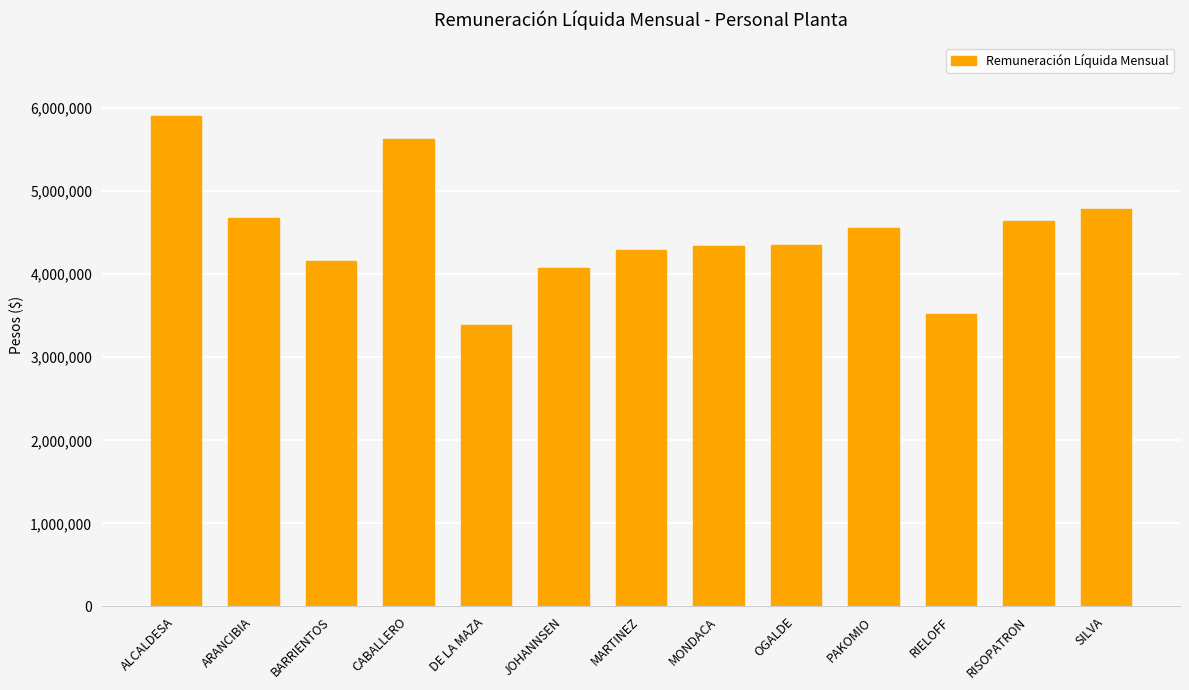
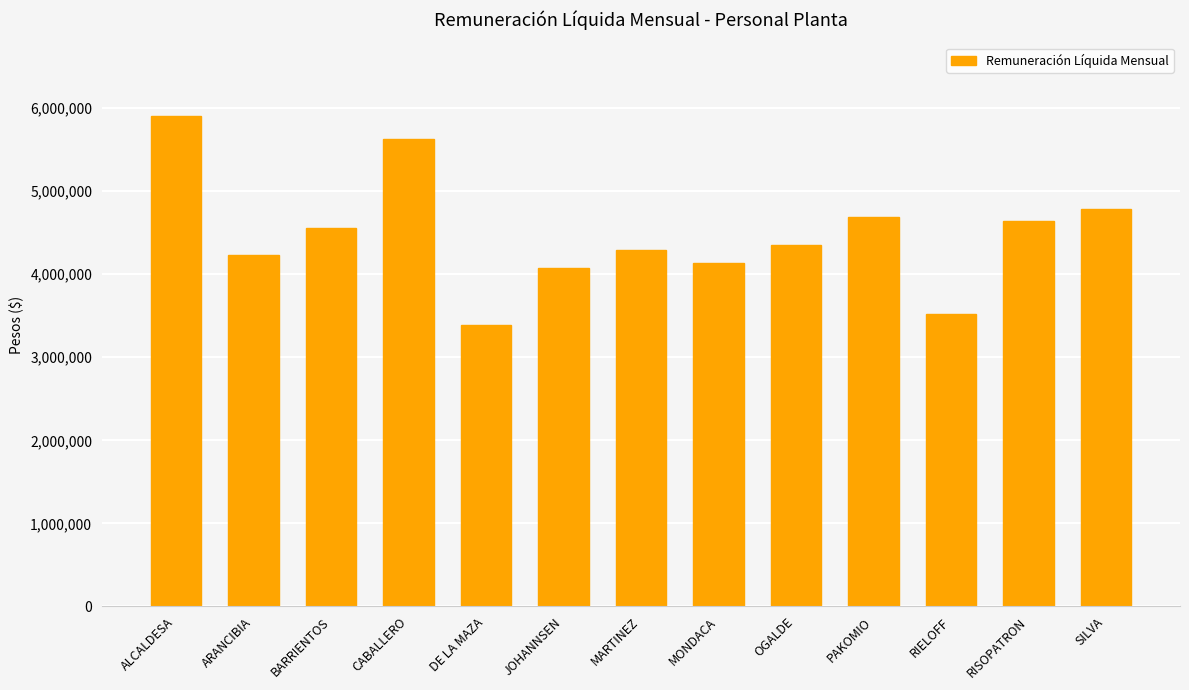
ARANCIBIA: 4,700,000 -> 4,200,000
BARRIENTOS: 4,200,000 -> 4,600,000
MONDACA: 4,300,000 -> 4,100,000
PAKOMIO: 4,600,000 -> 4,700,000
